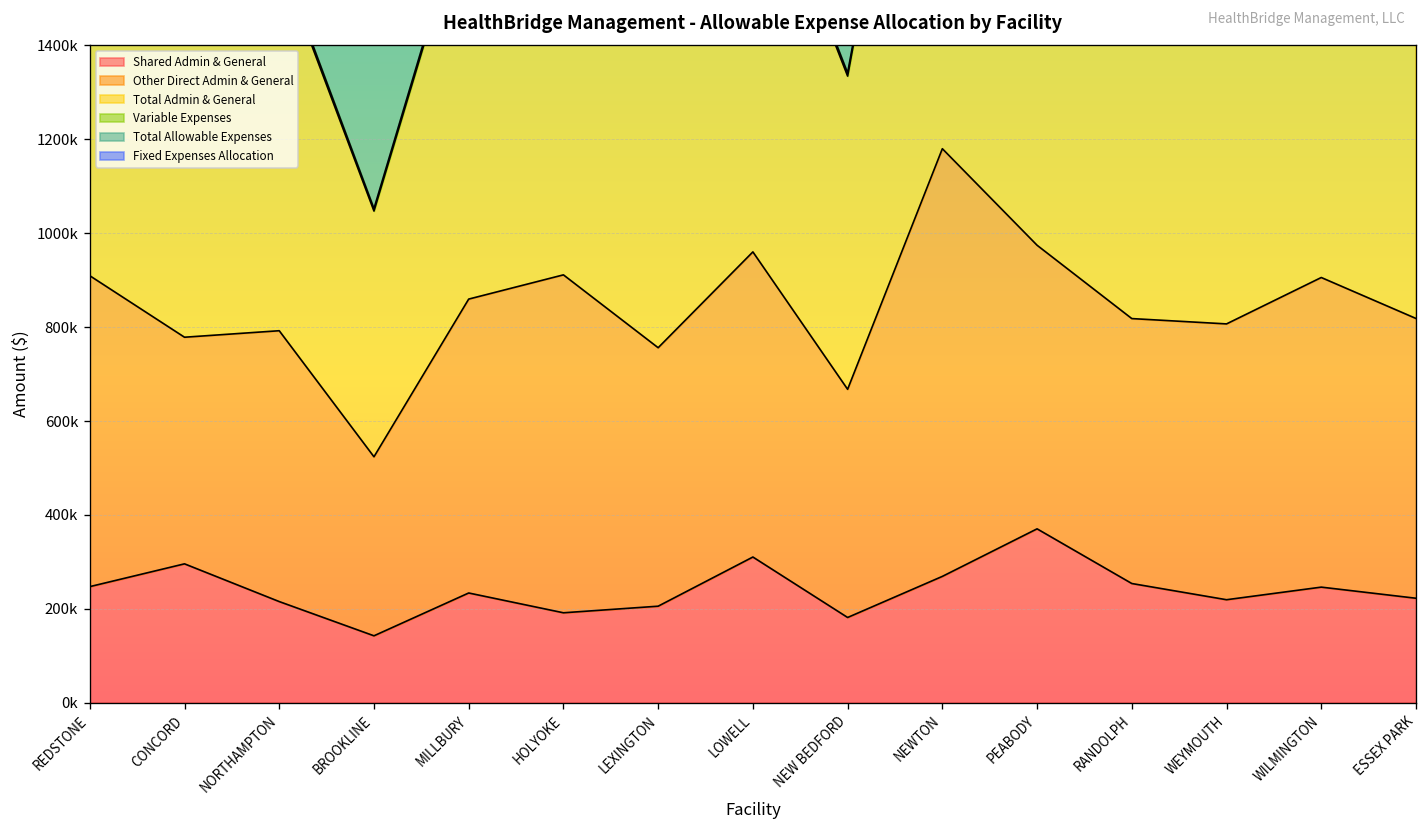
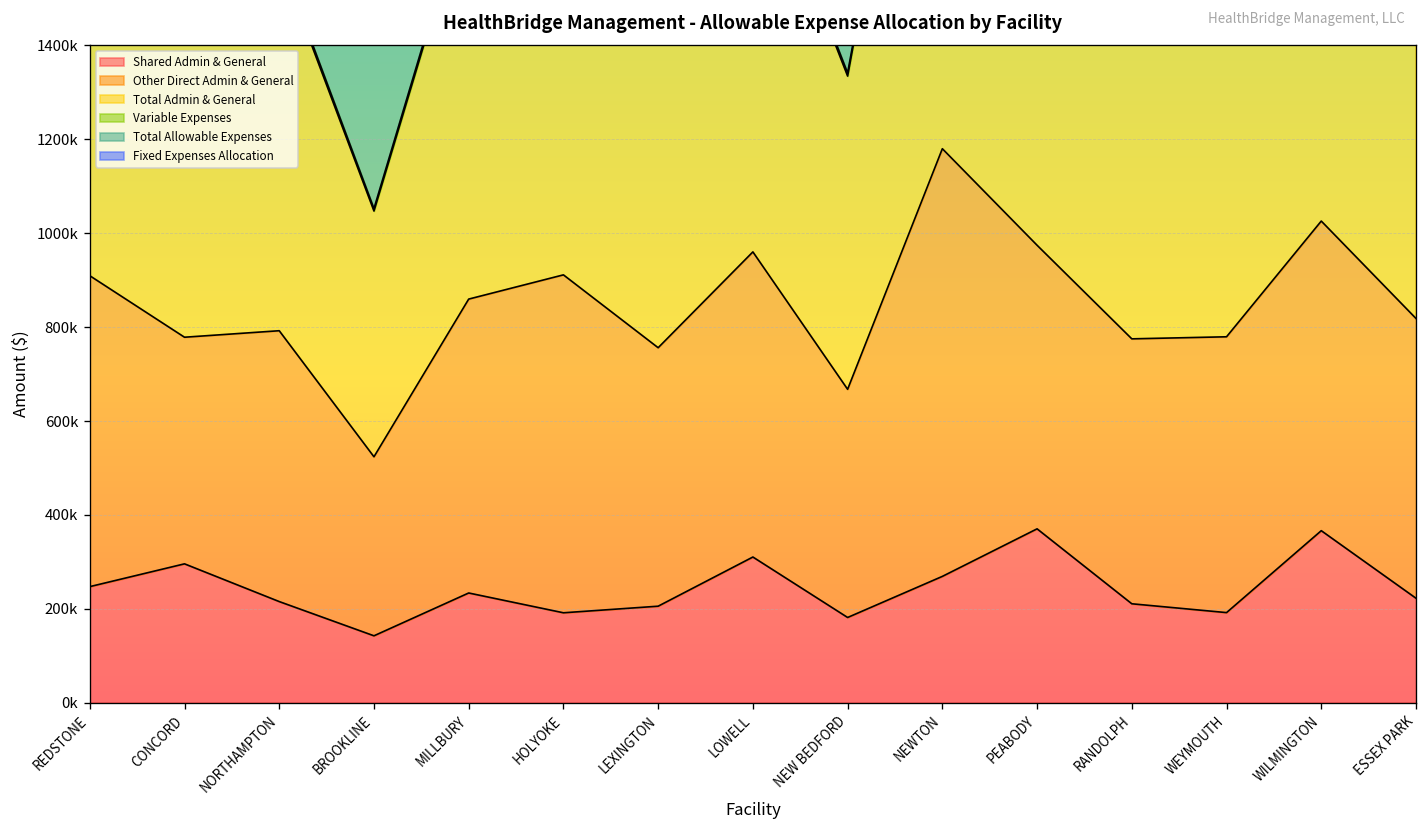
Shared Admin & General, RANDOLPH: 250000 -> 210000
Shared Admin & General, WEYMOUTH: 220000 -> 190000
Shared Admin & General, WILMINGTON: 250000 -> 370000
